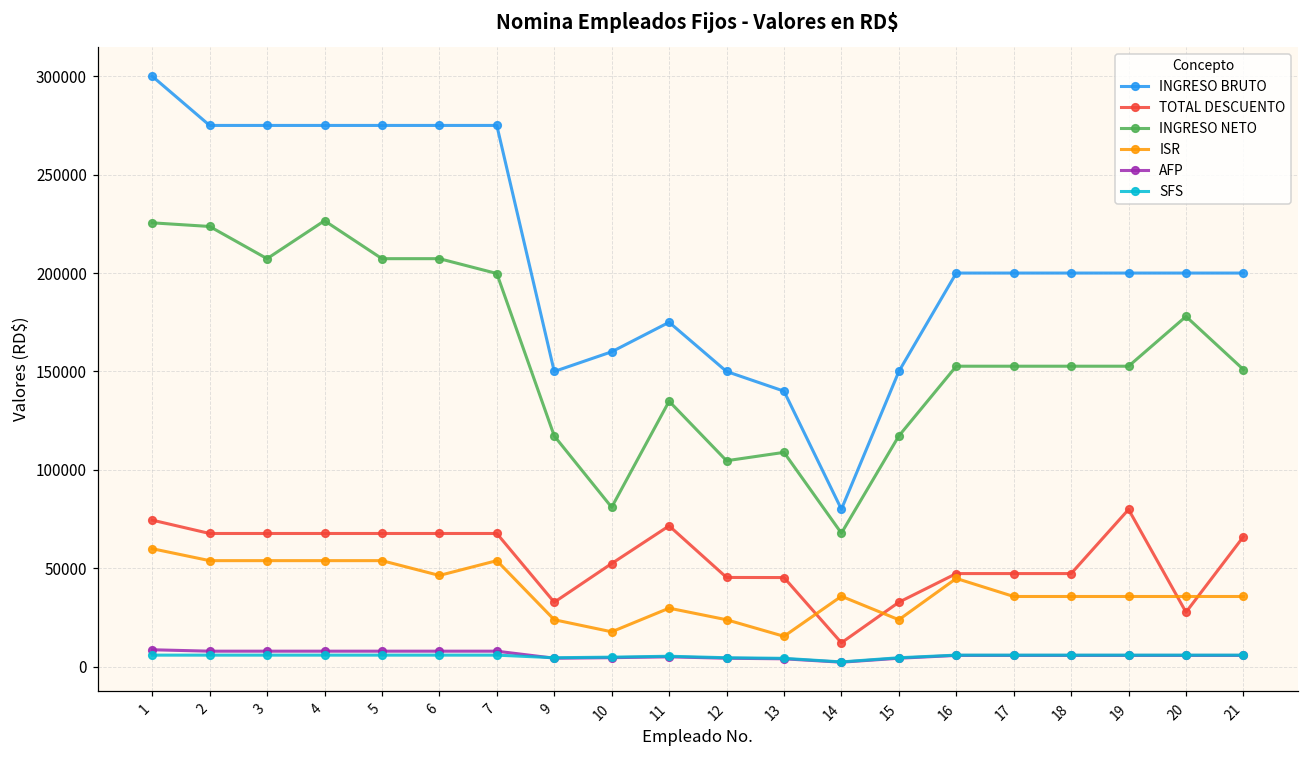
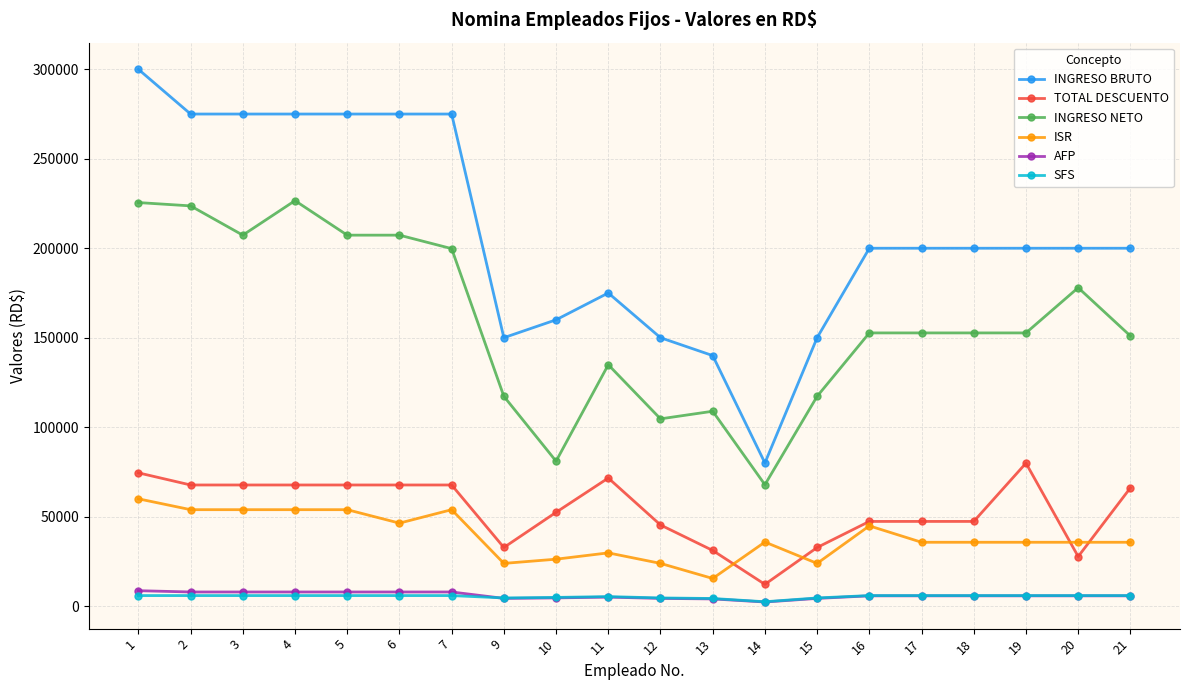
ISR, 10: 18000 -> 26000
TOTAL DESCUENTO, 13: 45000 -> 31000
